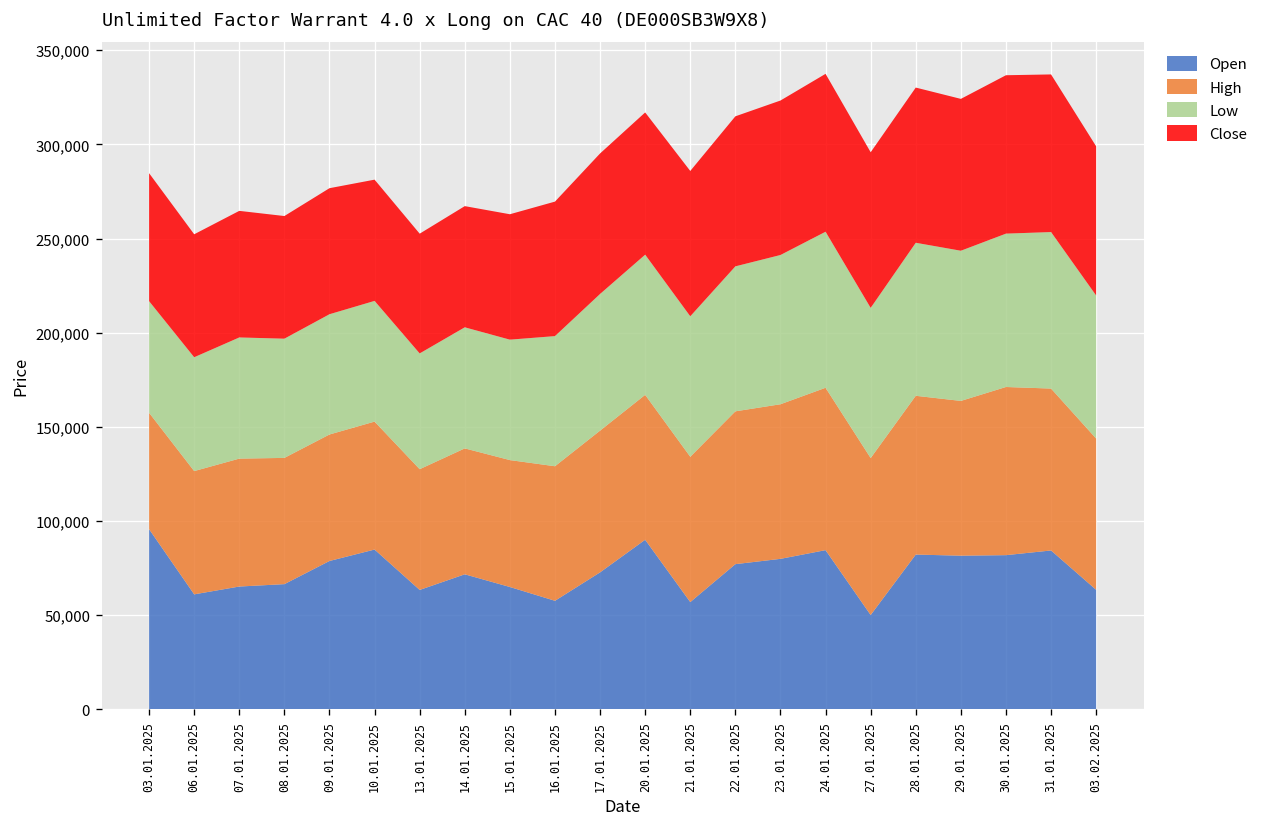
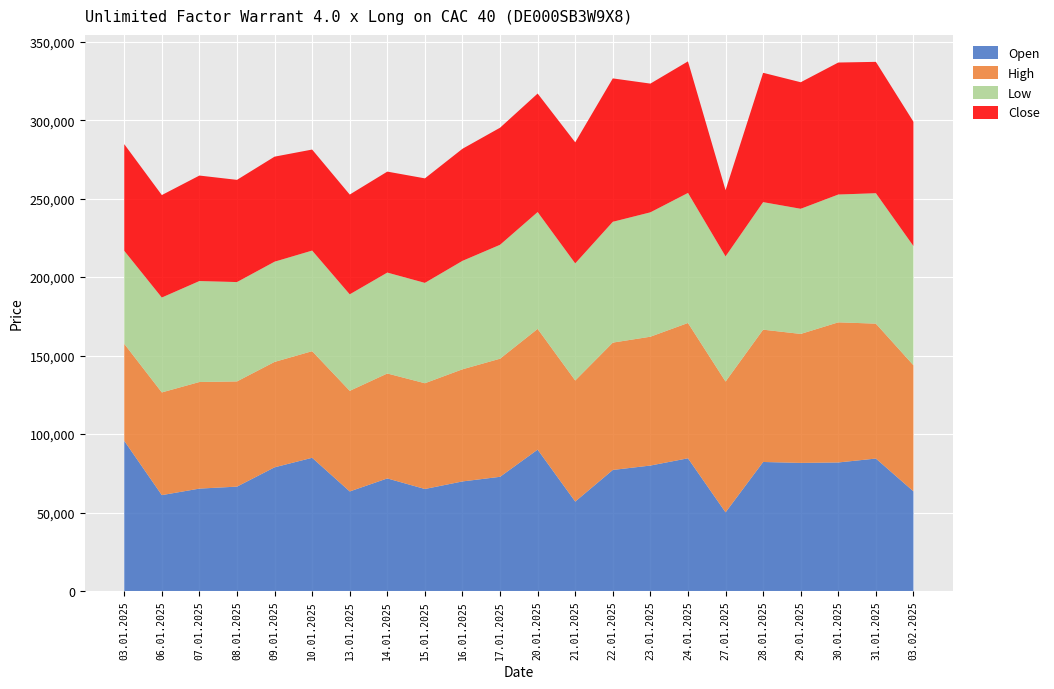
Open, 16.01.2025: 58,000 -> 70,000
Close, 22.01.2025: 80,000 -> 91,000
Close, 27.01.2025: 83,000 -> 42,000
